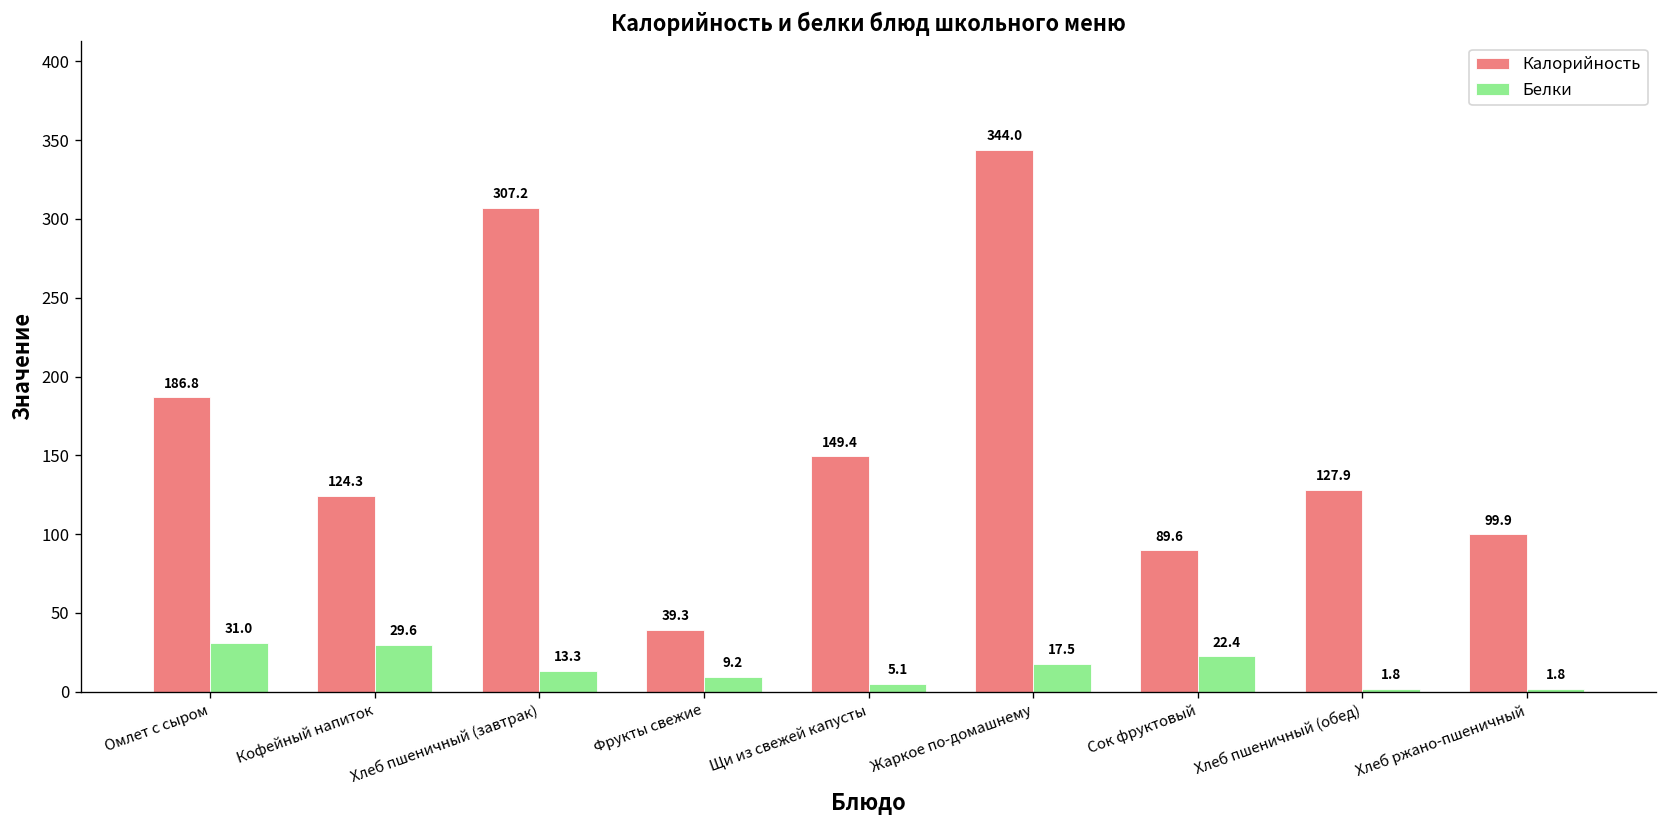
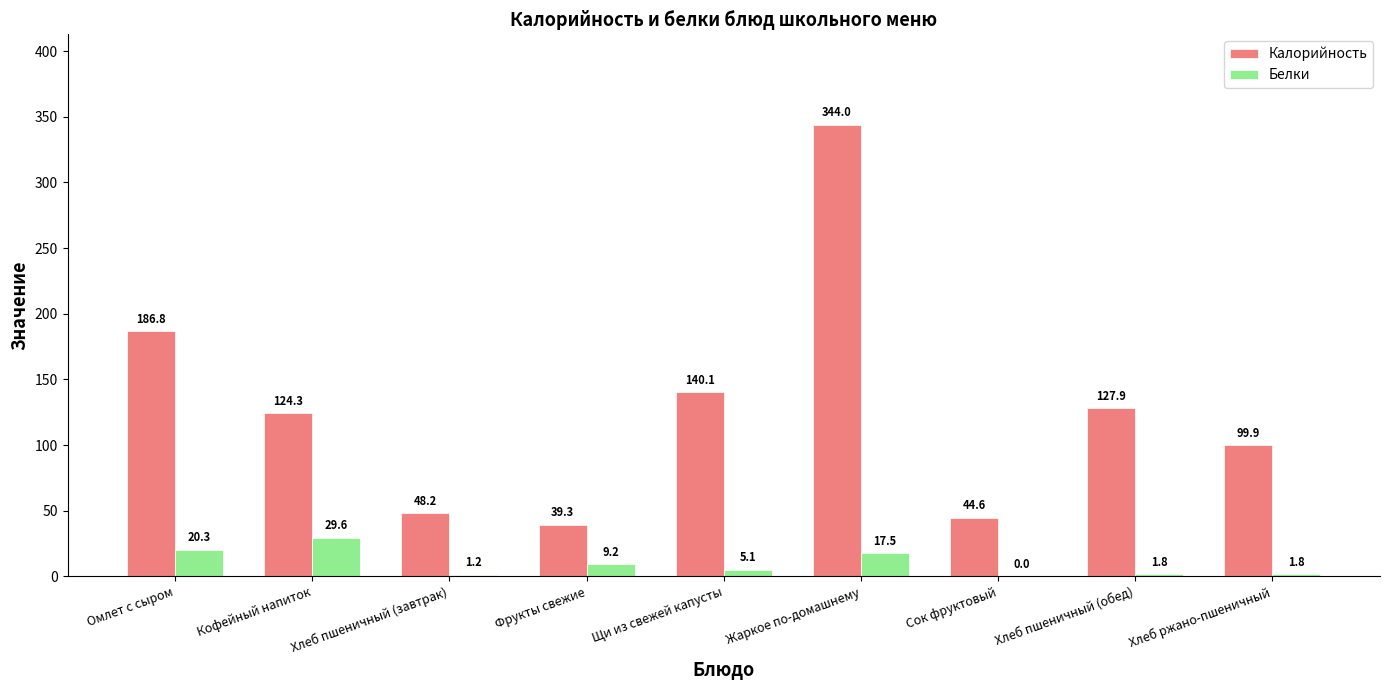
Белки, Омлет с сыром: 31.0 -> 20.3
Калорийность, Хлеб пшеничный (завтрак): 307.2 -> 48.2
Белки, Хлеб пшеничный (завтрак): 13.3 -> 1.2
Калорийность, Щи из свежей капусты: 149.4 -> 140.1
Калорийность, Сок фруктовый: 89.6 -> 44.6
Белки, Сок фруктовый: 22.4 -> 0.0
